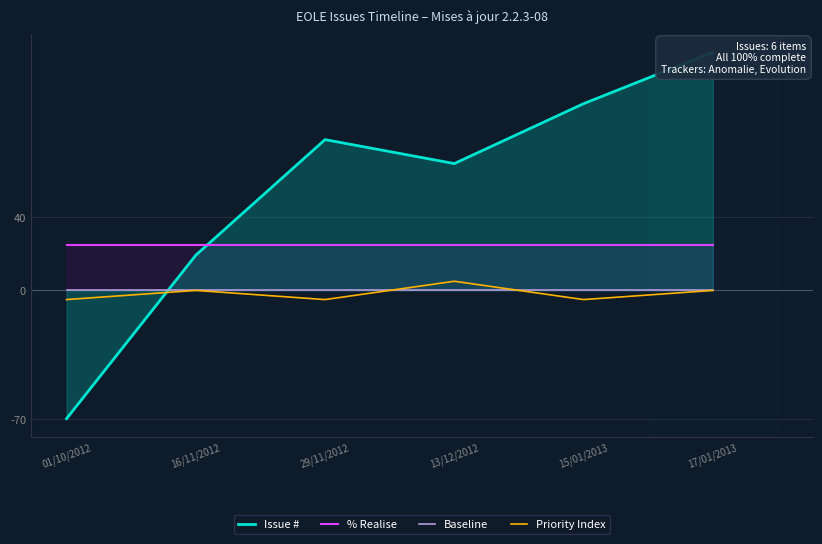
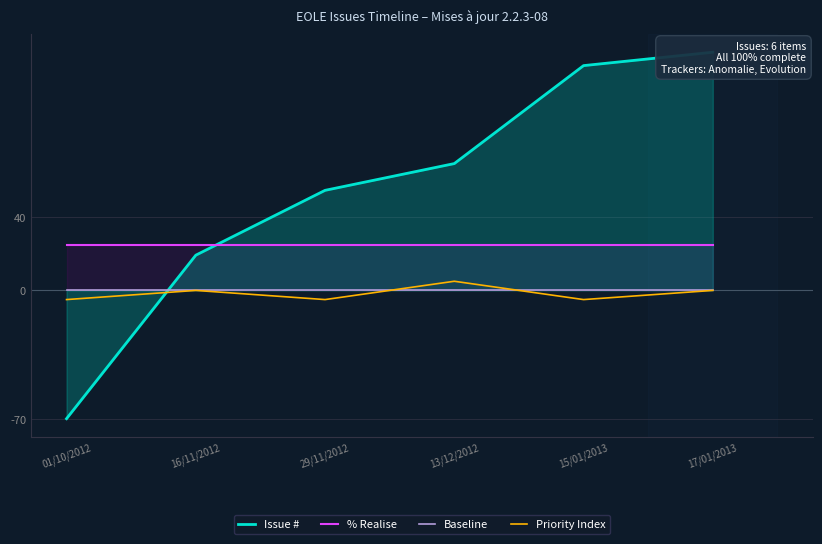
Issue #, 29/11/2012: 82 -> 55
Issue #, 15/01/2013: 102 -> 123
